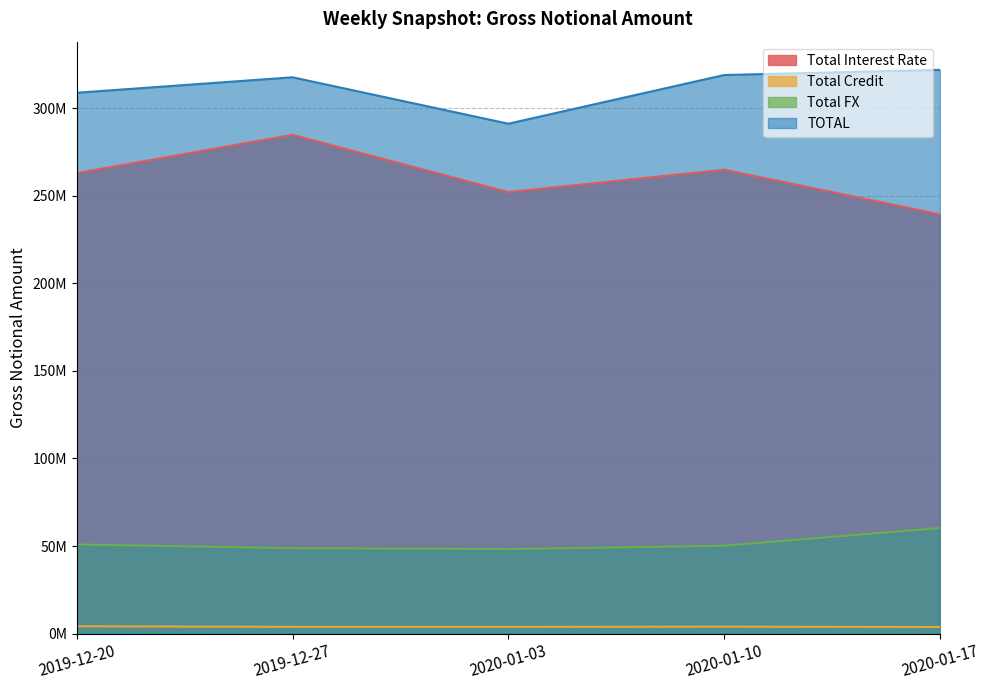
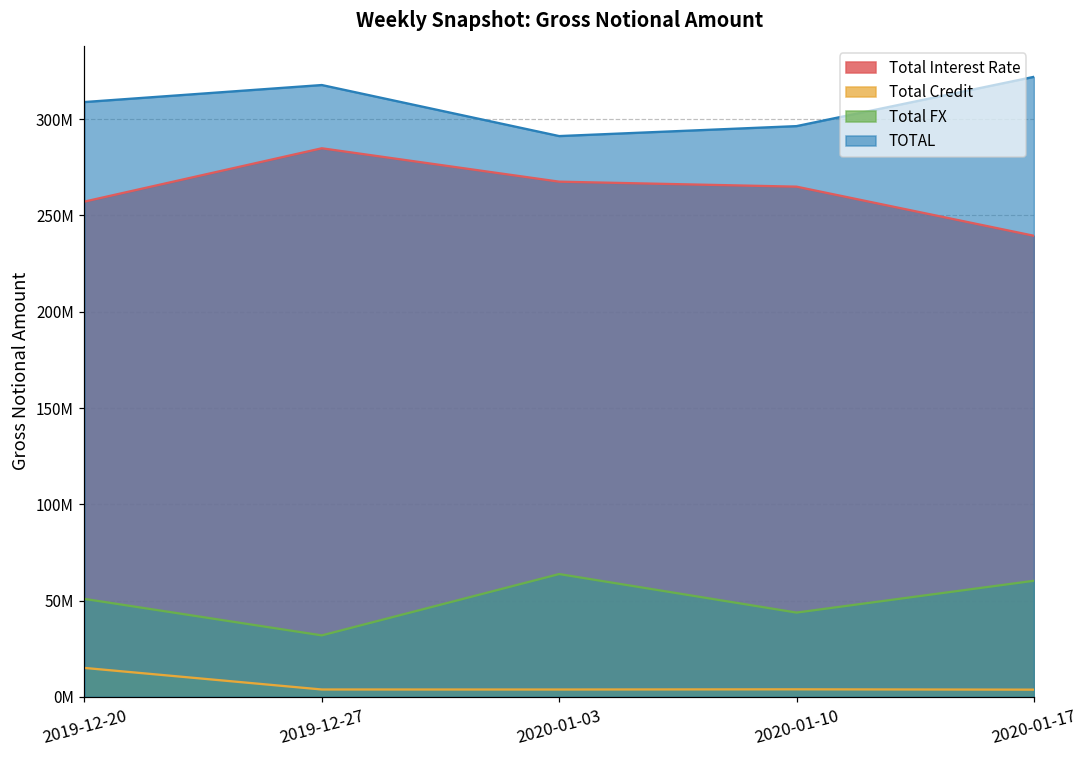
Total Interest Rate, 2019-12-20: 263000000 -> 257000000
Total Credit, 2019-12-20: 4000000 -> 15000000
Total FX, 2019-12-27: 49000000 -> 32000000
Total Interest Rate, 2020-01-03: 252000000 -> 268000000
Total FX, 2020-01-03: 48000000 -> 64000000
Total FX, 2020-01-10: 50000000 -> 44000000
TOTAL, 2020-01-10: 319000000 -> 296000000
